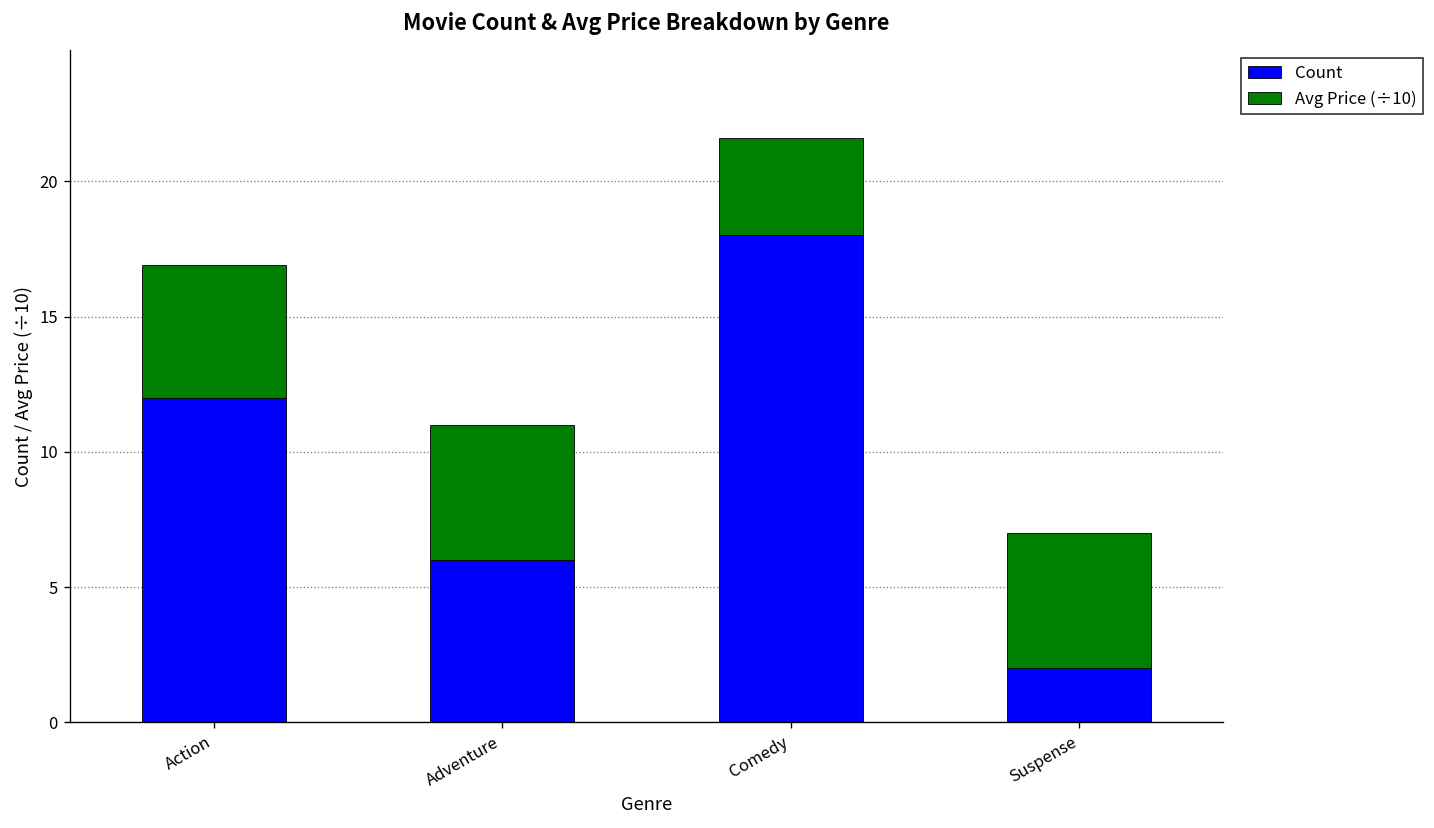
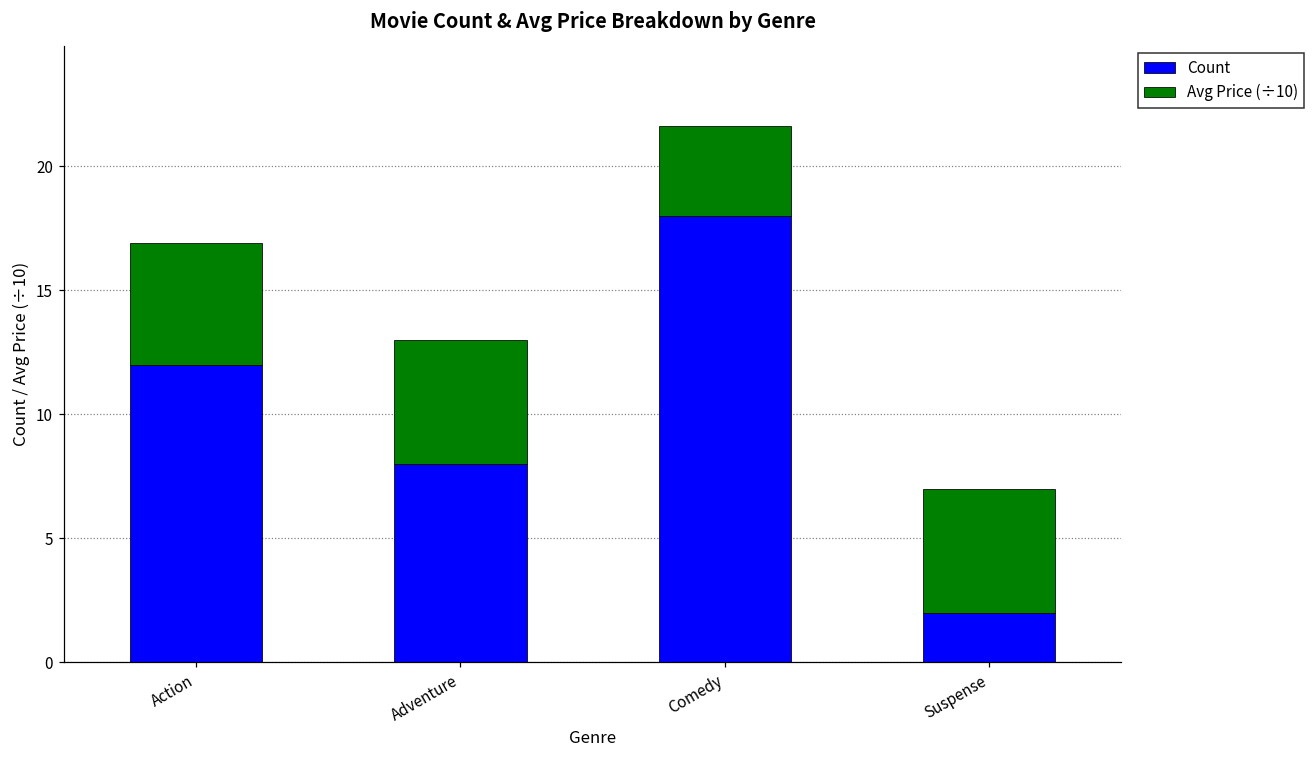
Count, Adventure: 6 -> 8
